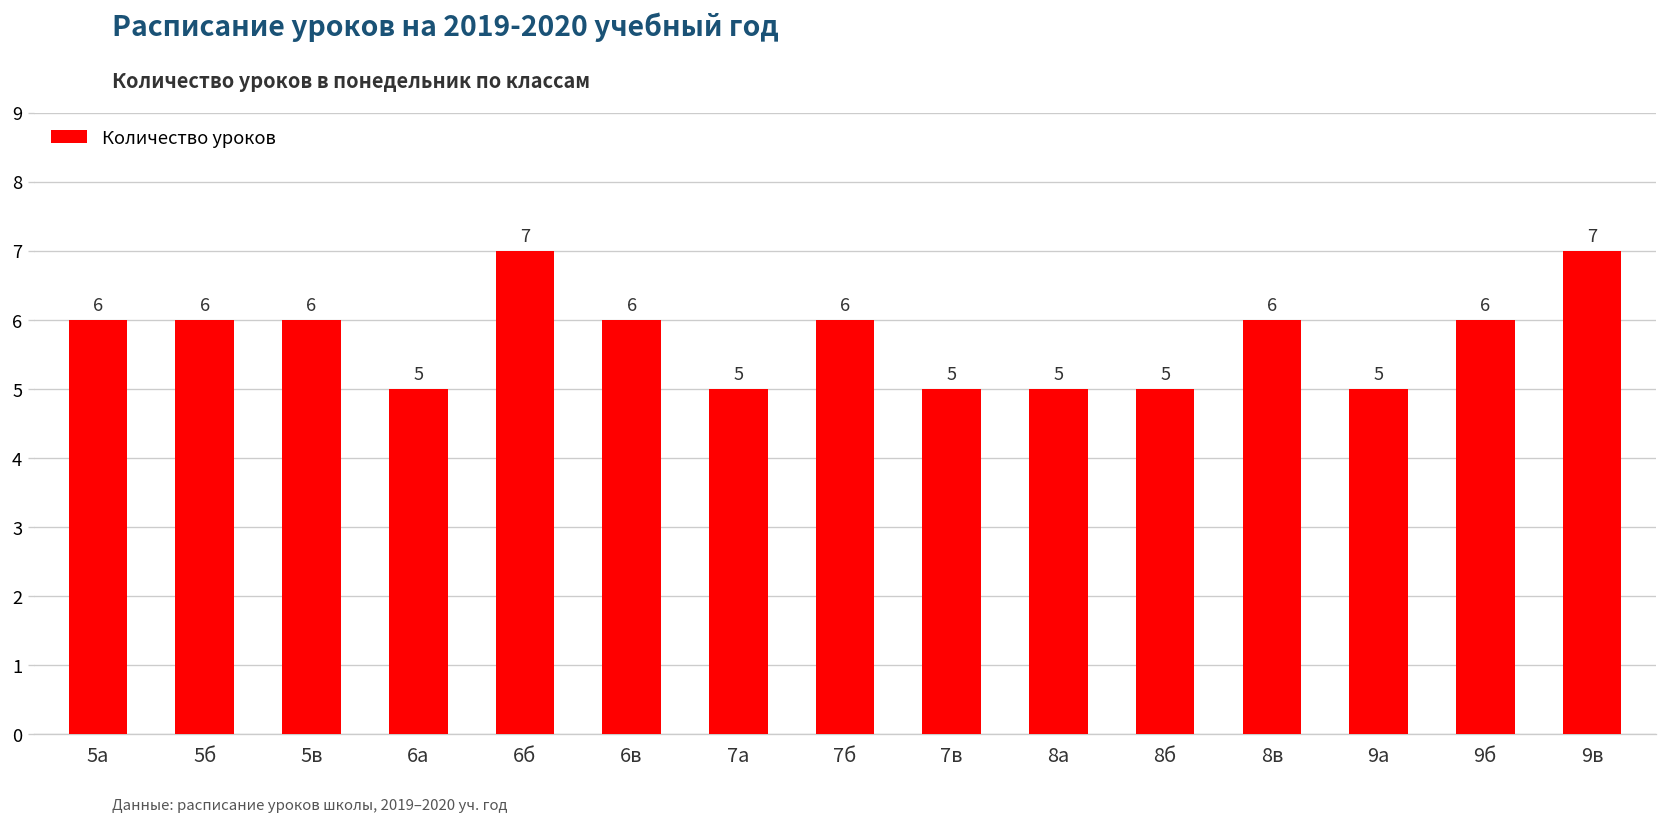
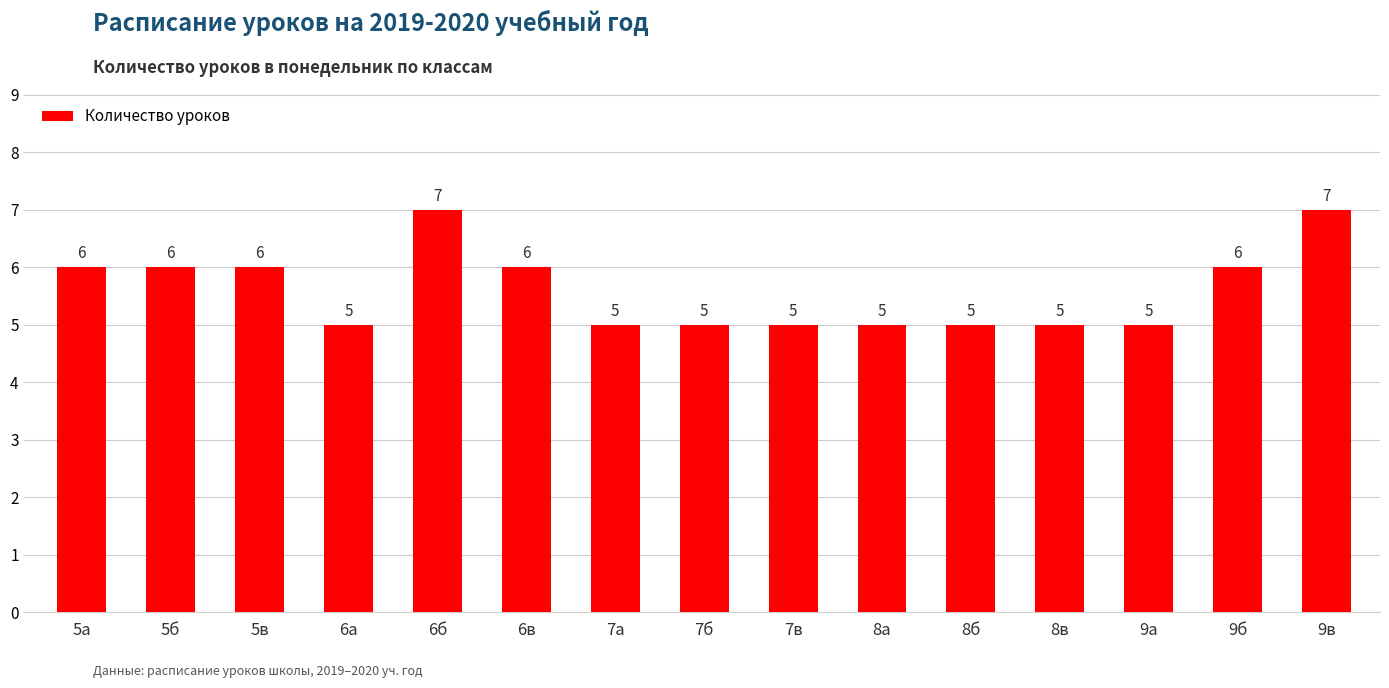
7б: 6 -> 5
8в: 6 -> 5
